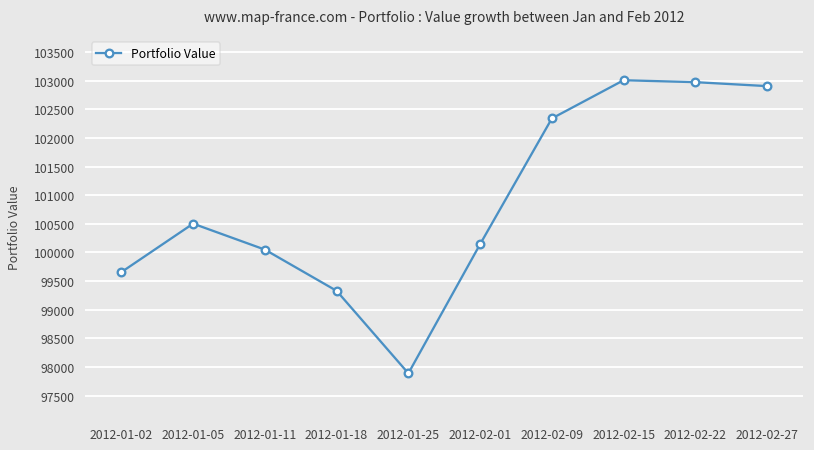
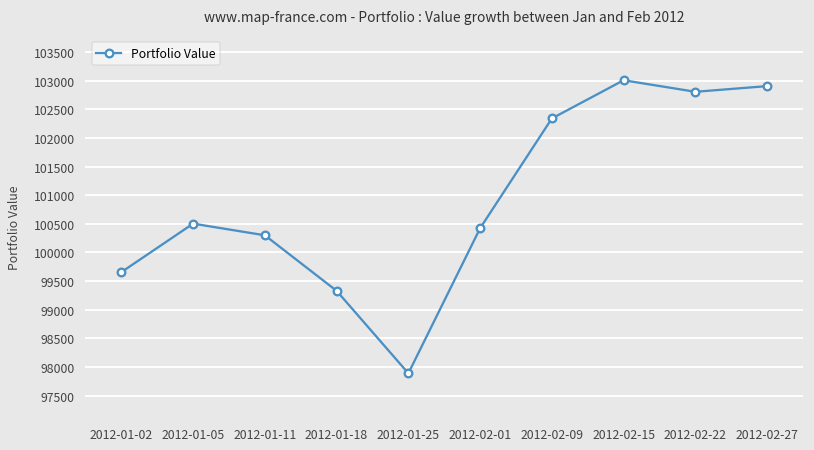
2012-01-11: 100000 -> 100300
2012-02-01: 100100 -> 100400
2012-02-22: 103000 -> 102800
